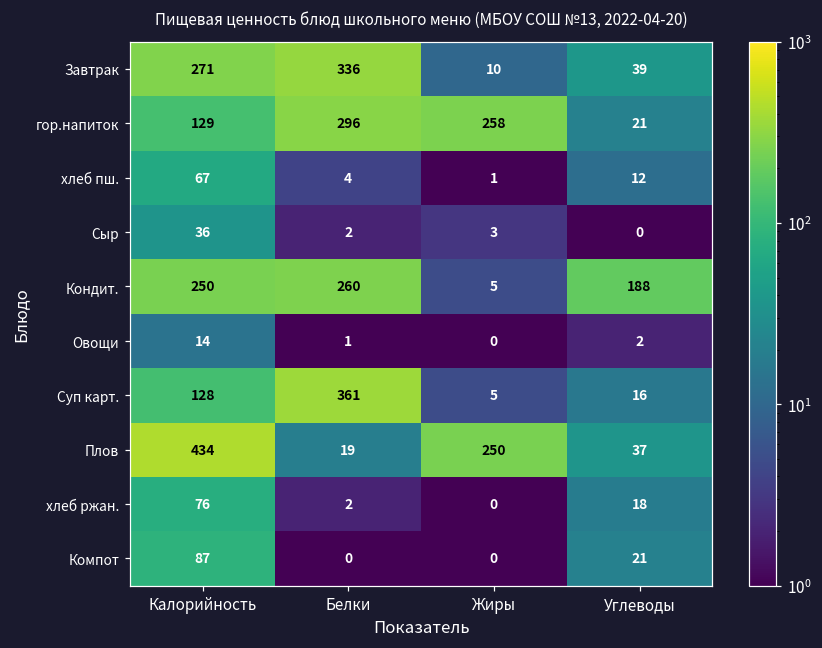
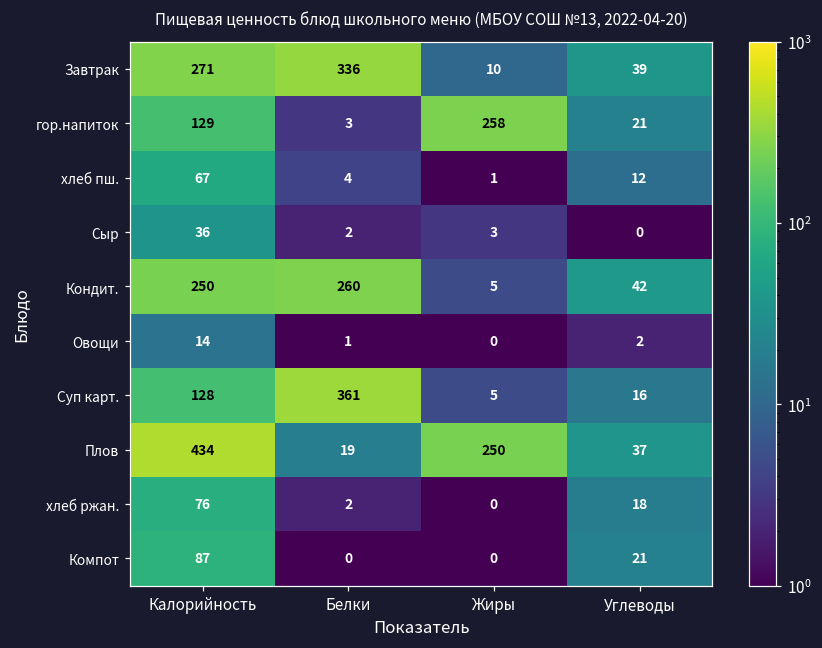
гор.напиток, Белки: 296 -> 3
Кондит., Углеводы: 188 -> 42
